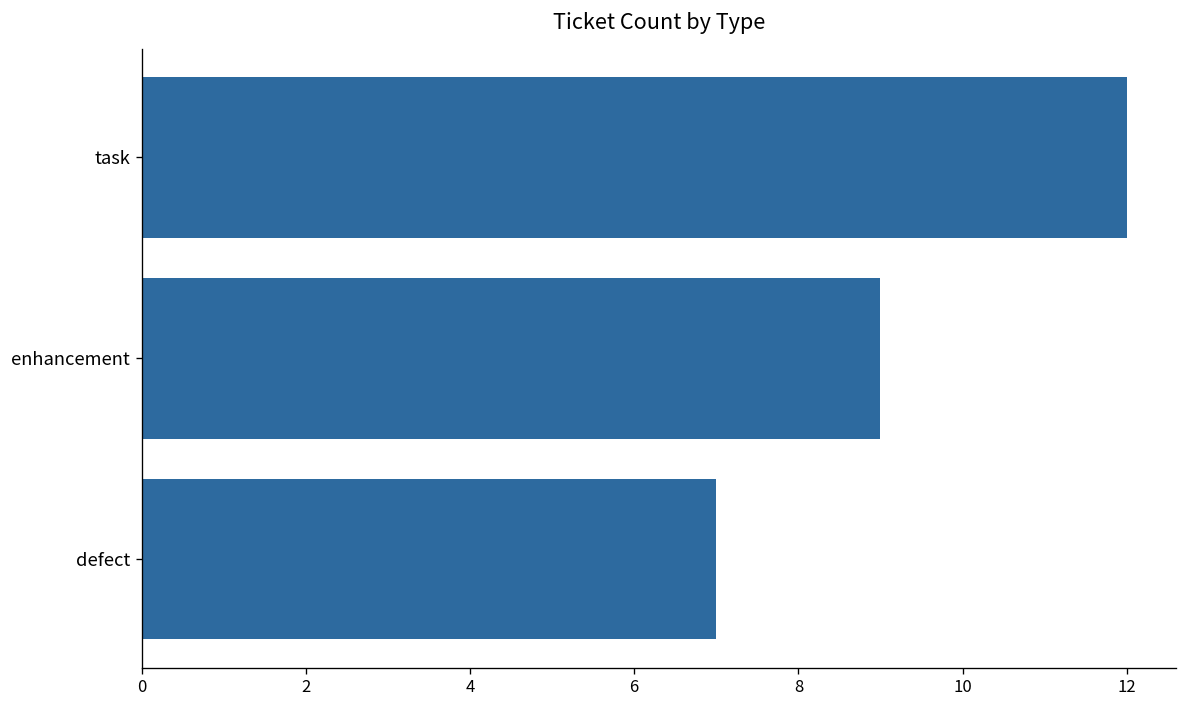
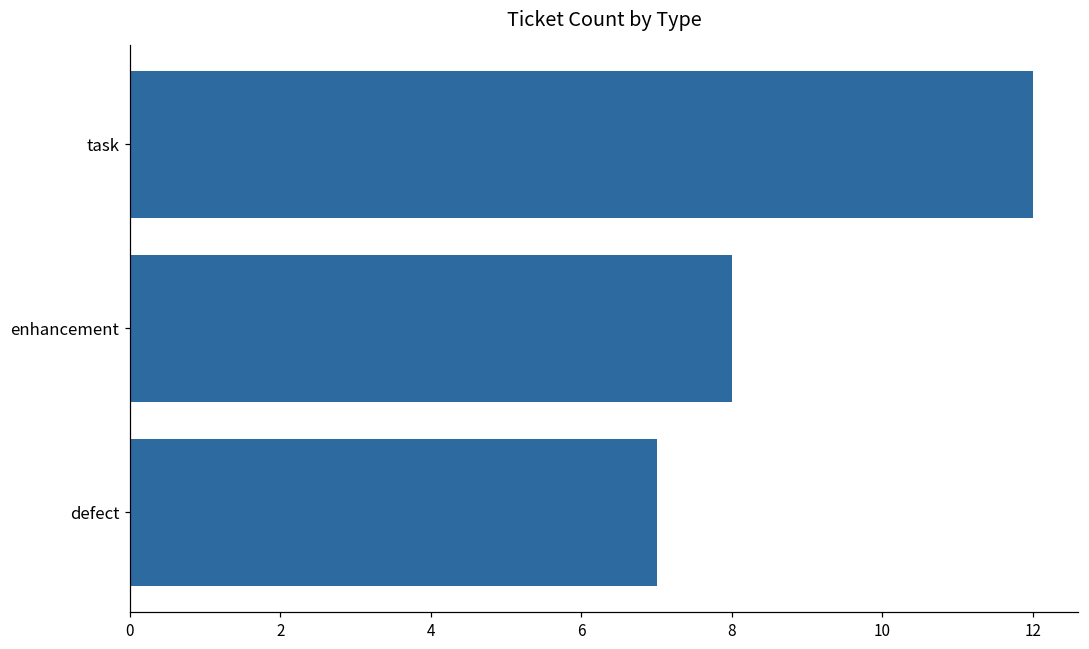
enhancement: 9 -> 8
